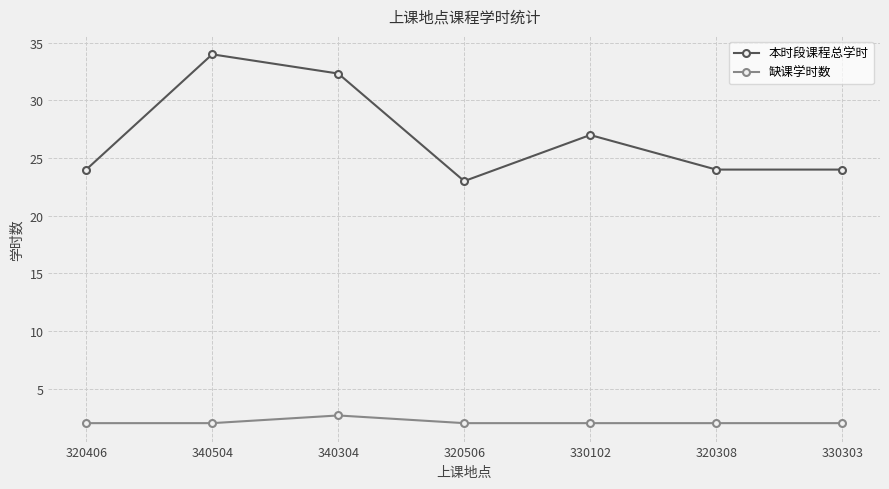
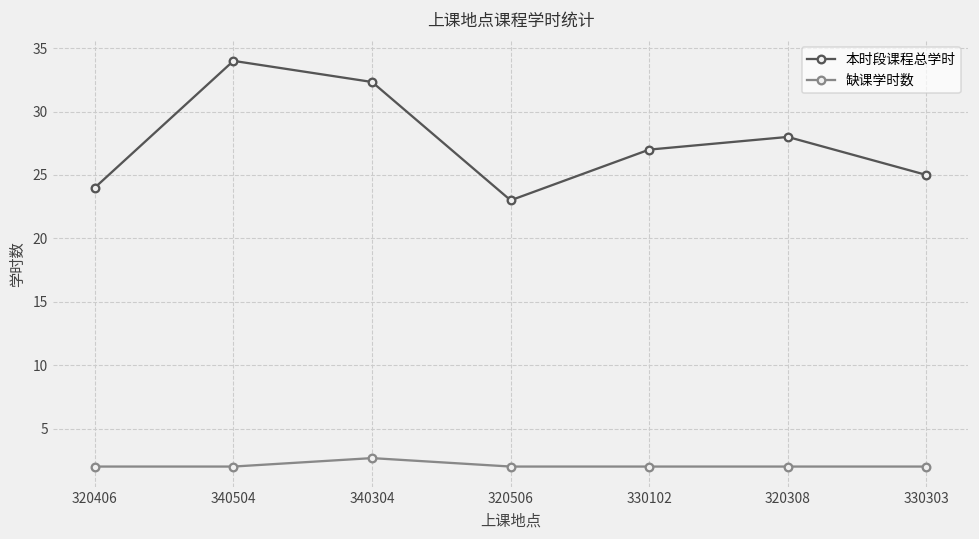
本时段课程总学时, 320308: 24 -> 28
本时段课程总学时, 330303: 24 -> 25
